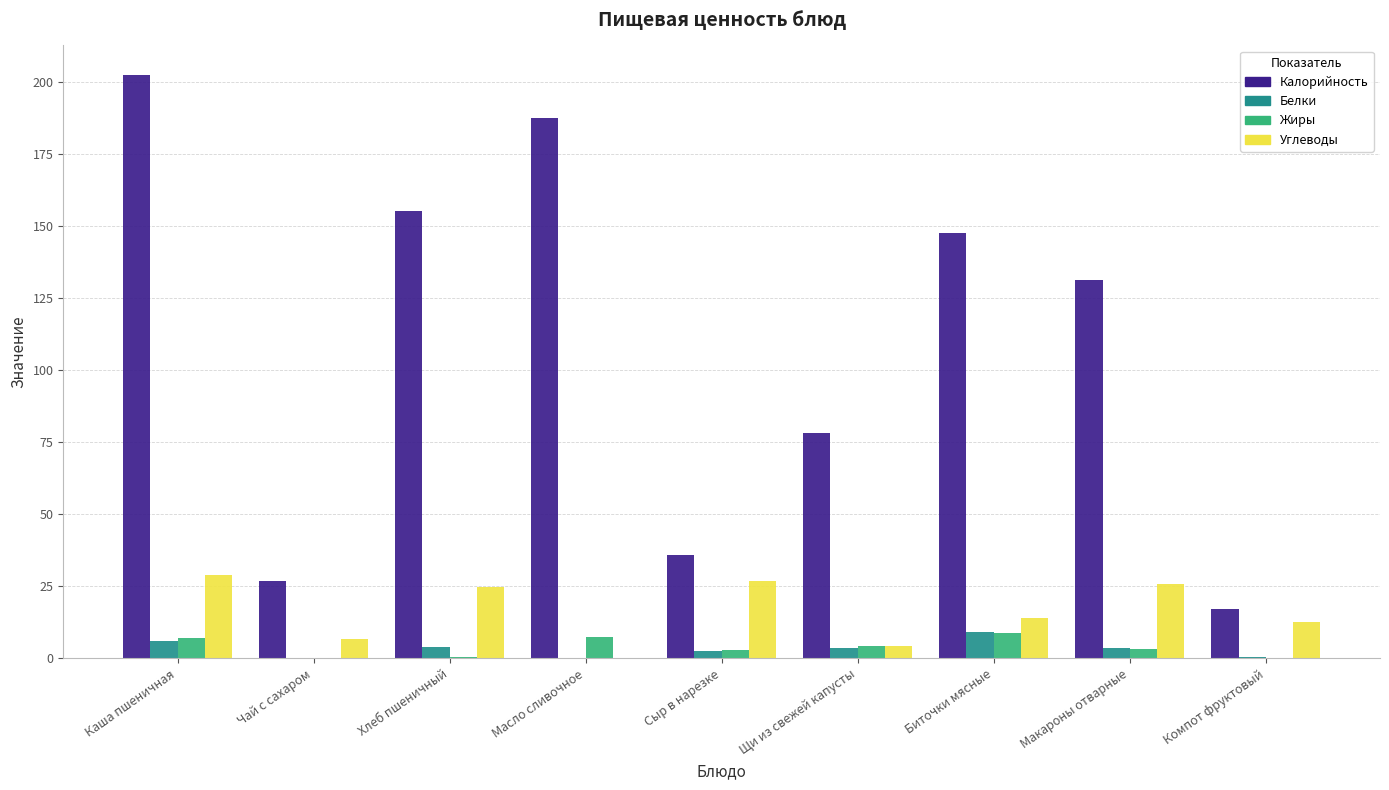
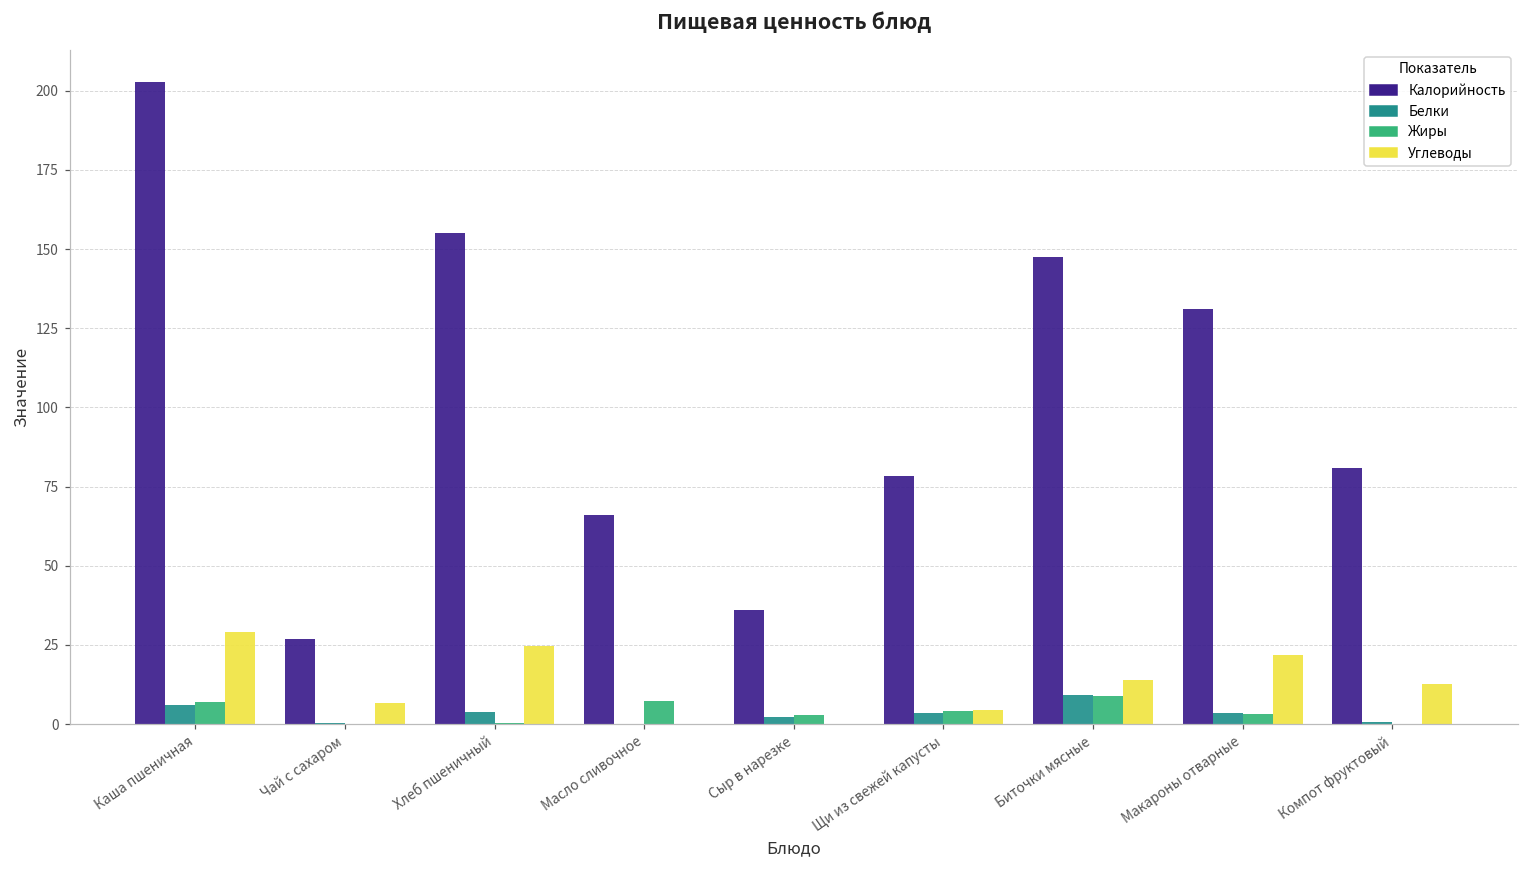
Калорийность, Масло сливочное: 188 -> 66
Углеводы, Сыр в нарезке: 27 -> 0
Углеводы, Макароны отварные: 26 -> 22
Калорийность, Компот фруктовый: 17 -> 81
